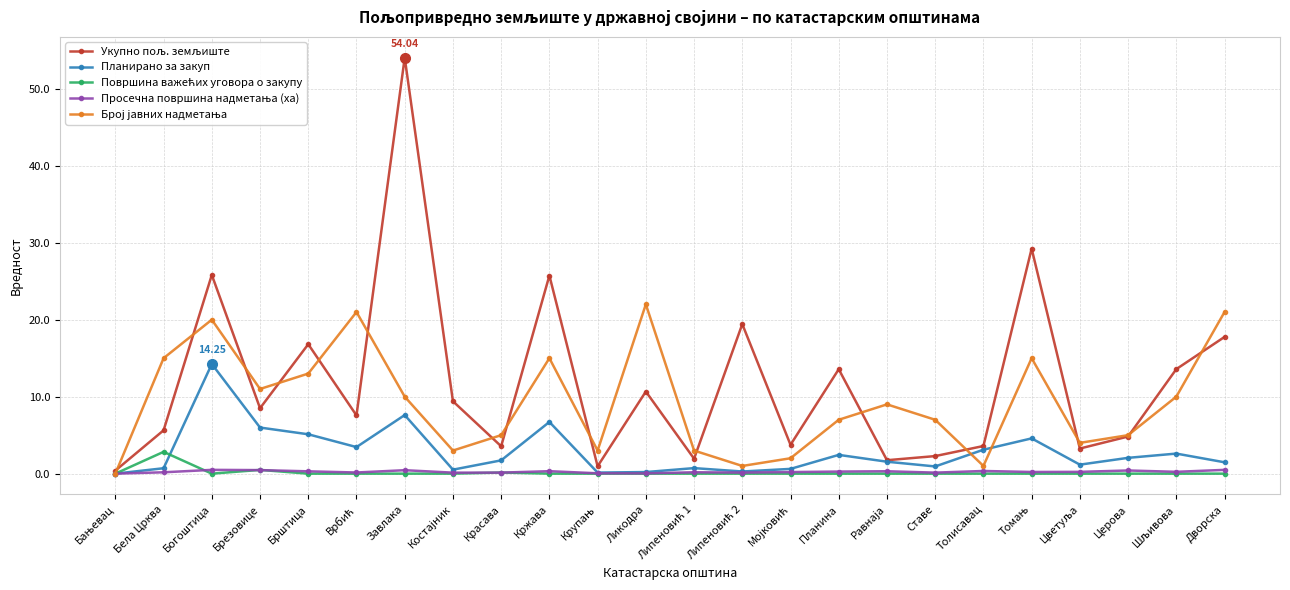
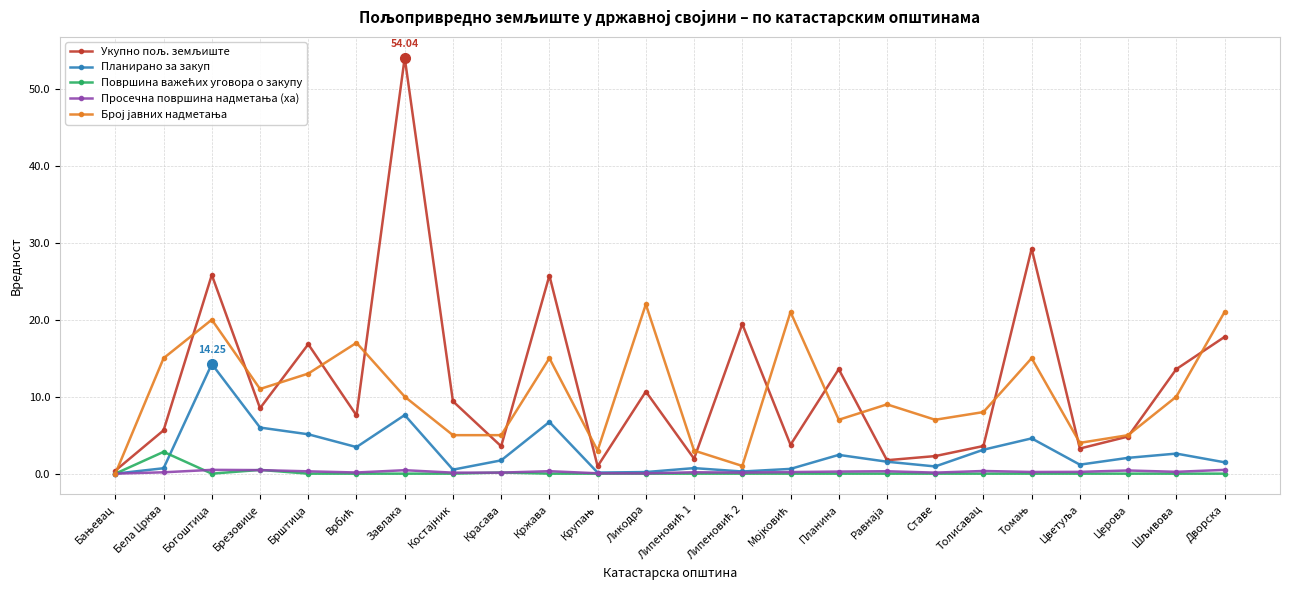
Број јавних надметања, Врбић: 21 -> 17
Број јавних надметања, Костајник: 3 -> 5
Број јавних надметања, Мојковић: 2 -> 21
Број јавних надметања, Толисавац: 1 -> 8
